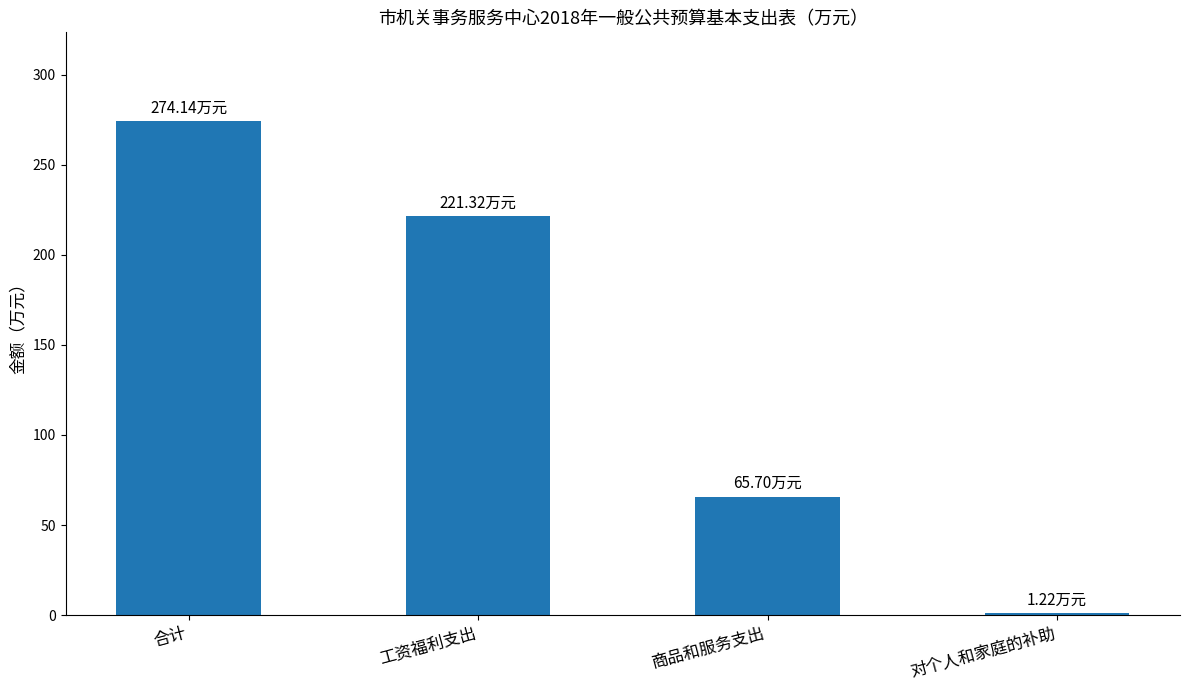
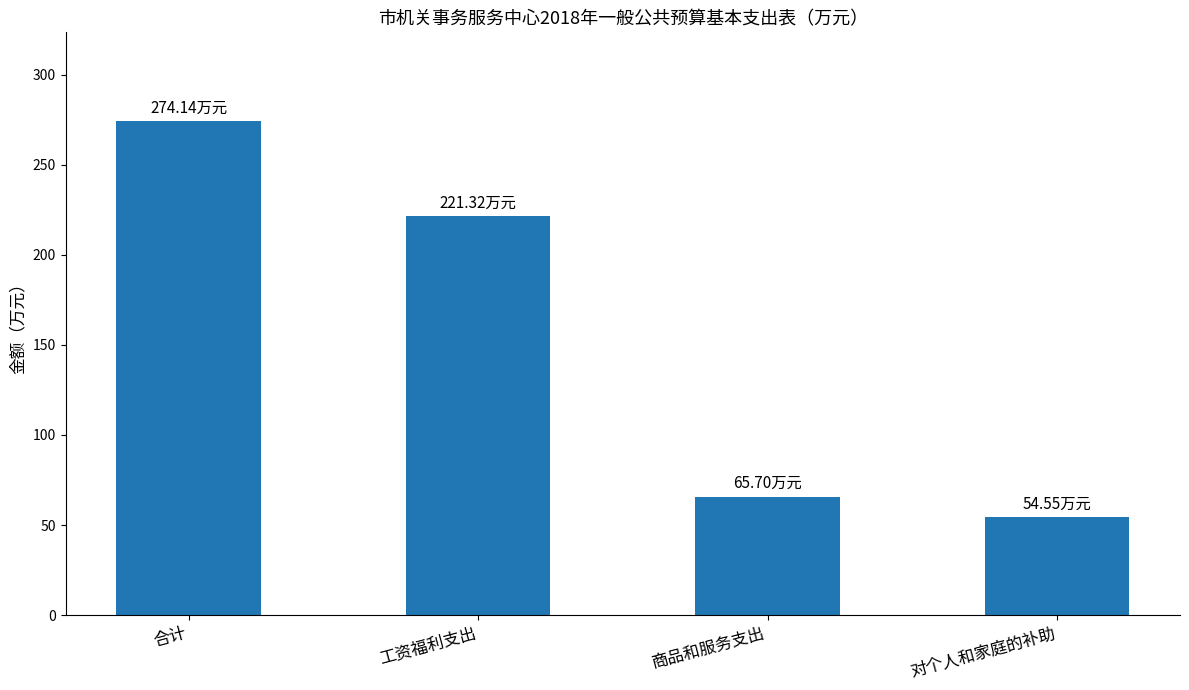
对个人和家庭的补助: 1.22 -> 54.55
